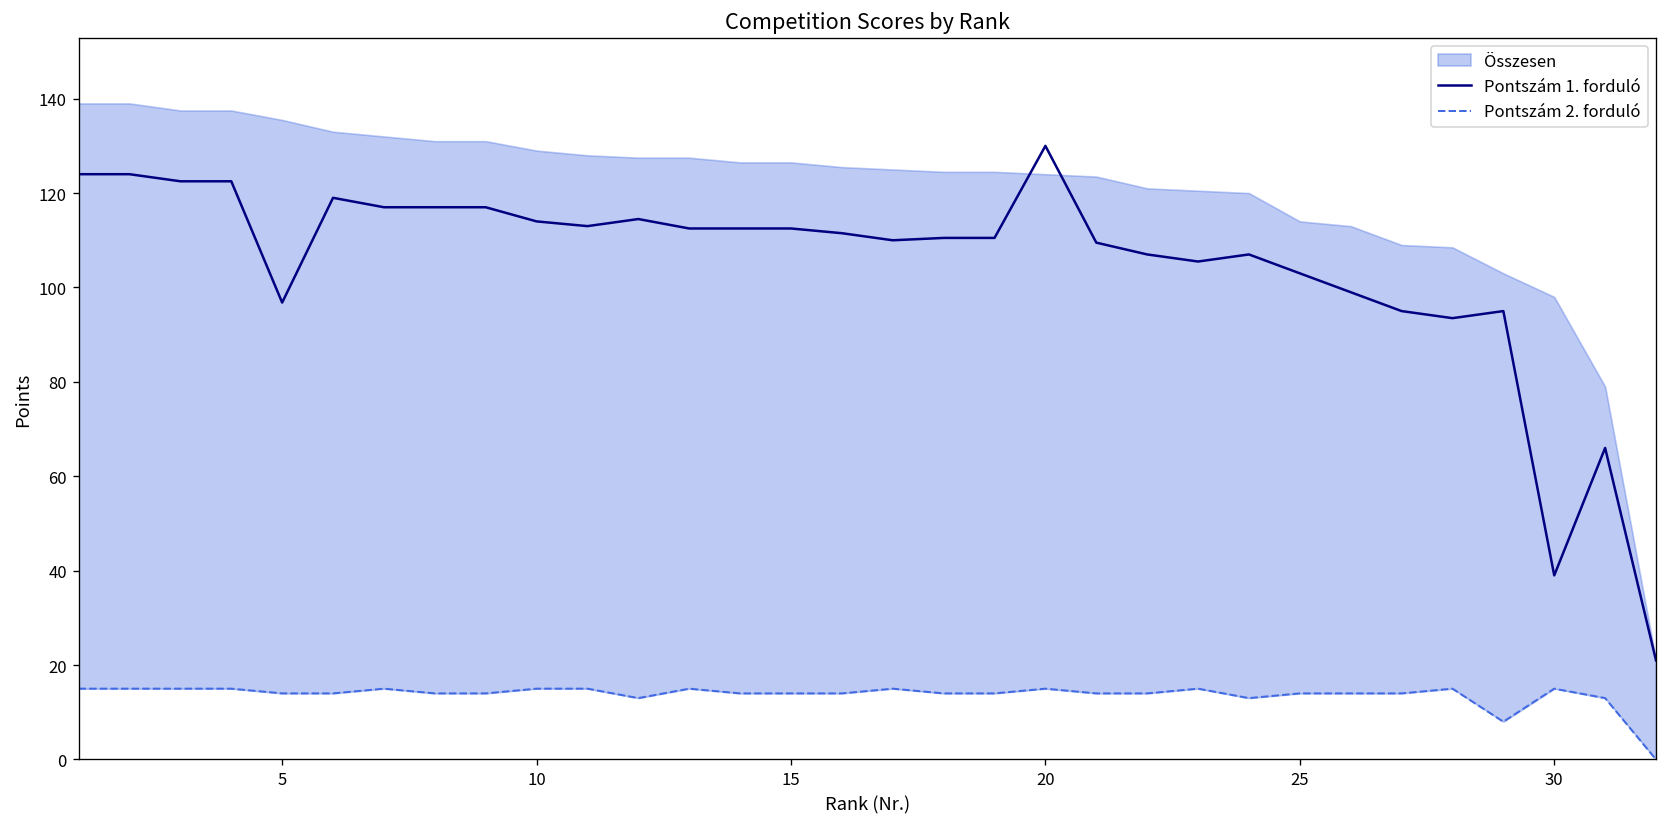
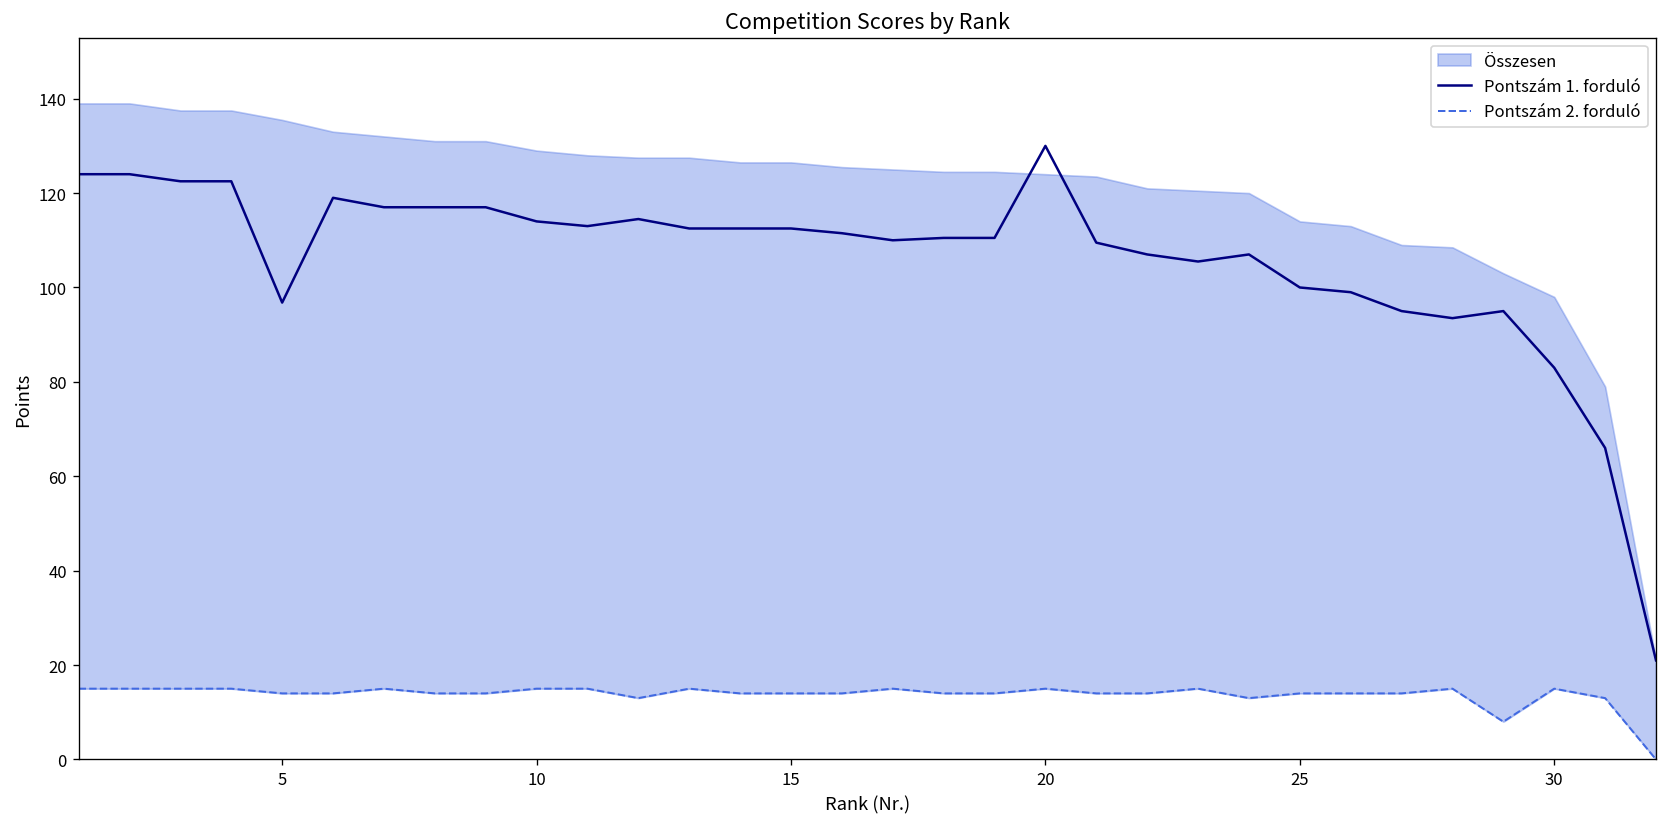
Pontszám 1. forduló, 25: 103 -> 100
Pontszám 1. forduló, 30: 39 -> 83
